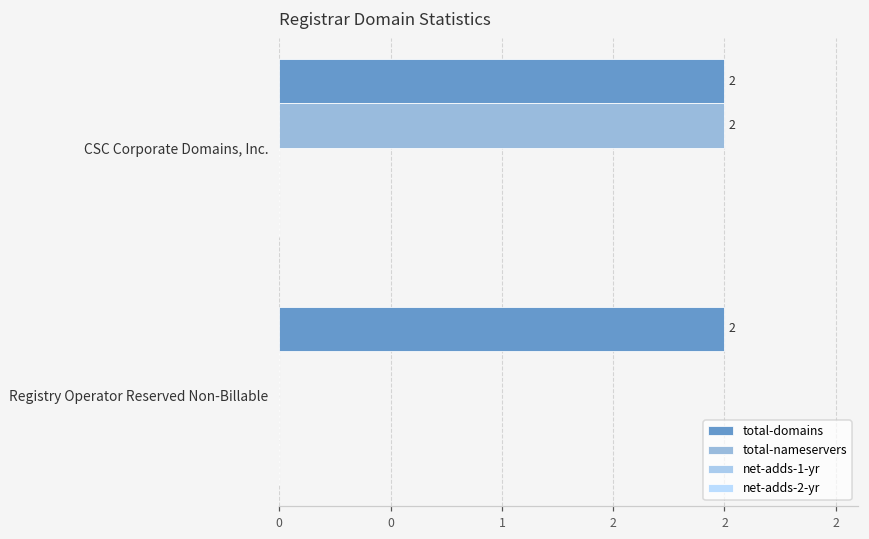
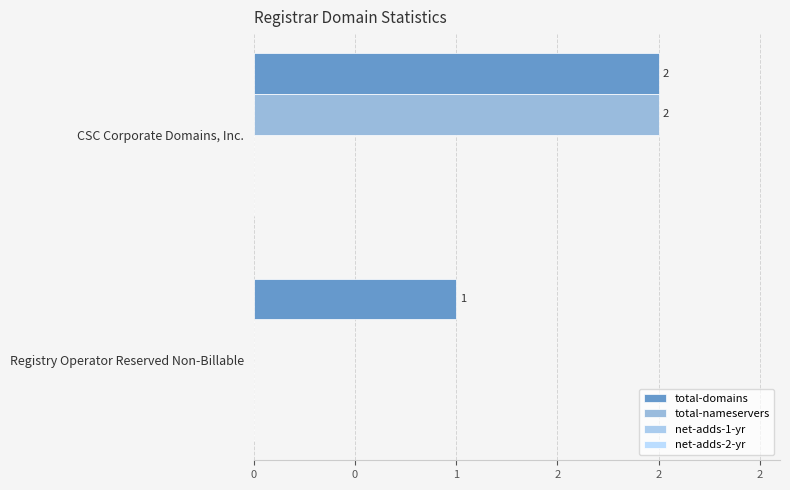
total-domains, Registry Operator Reserved Non-Billable: 2 -> 1
